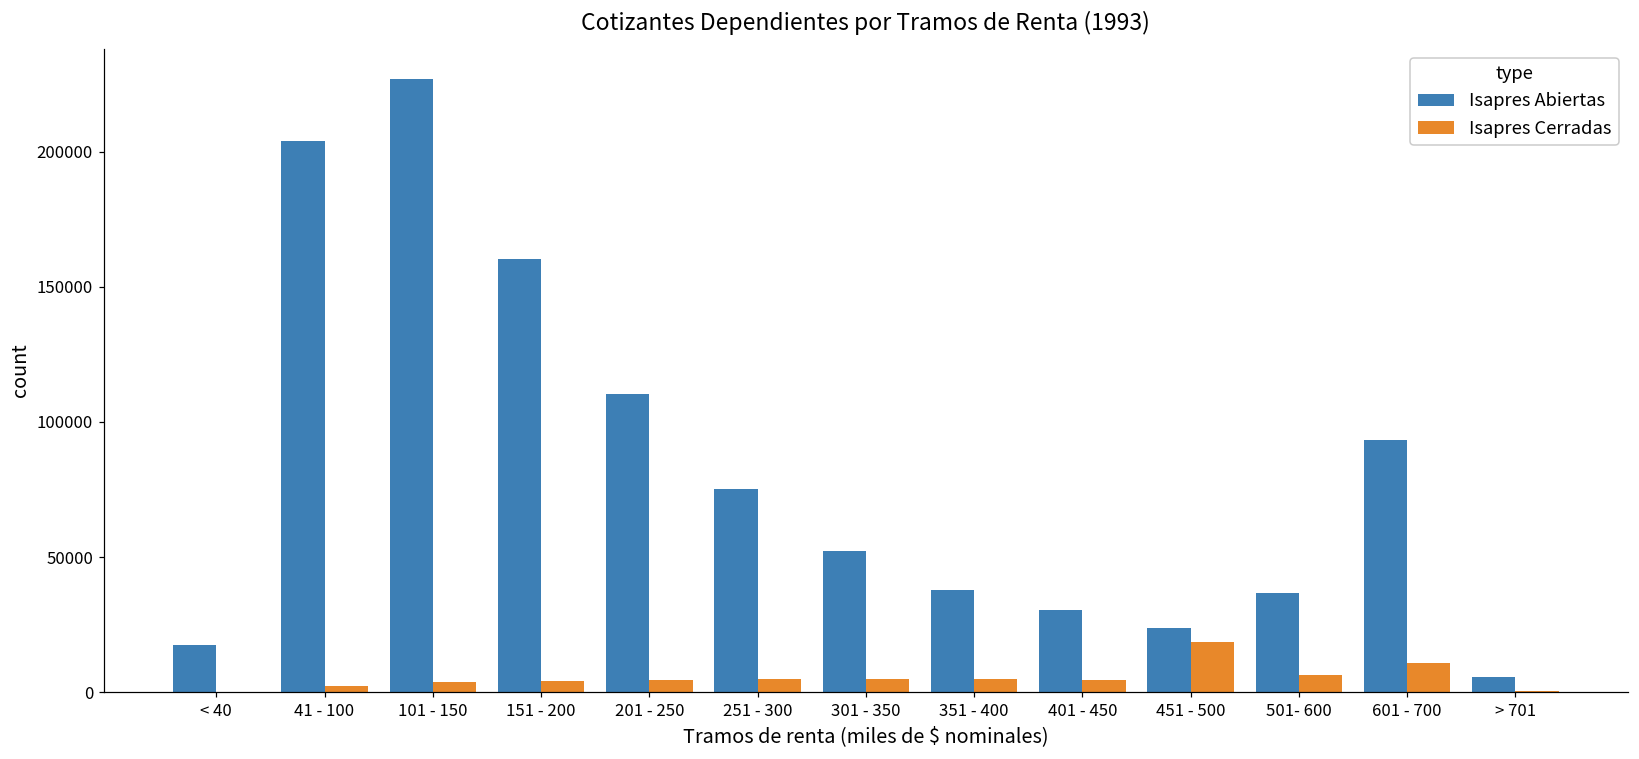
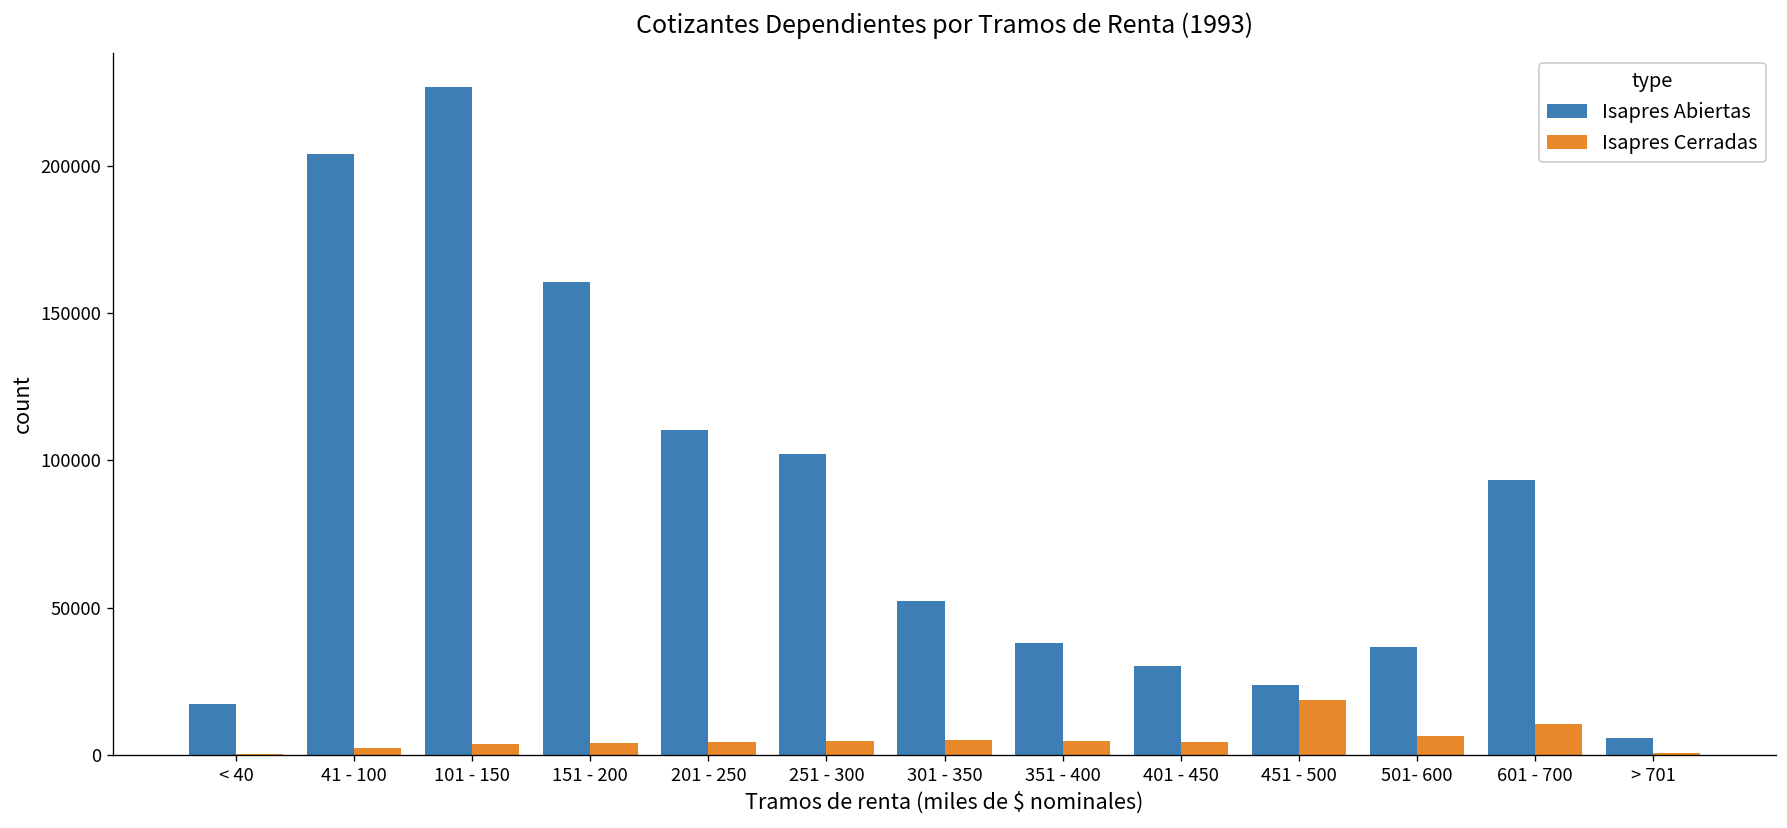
Isapres Abiertas, 251 - 300: 75000 -> 102000
